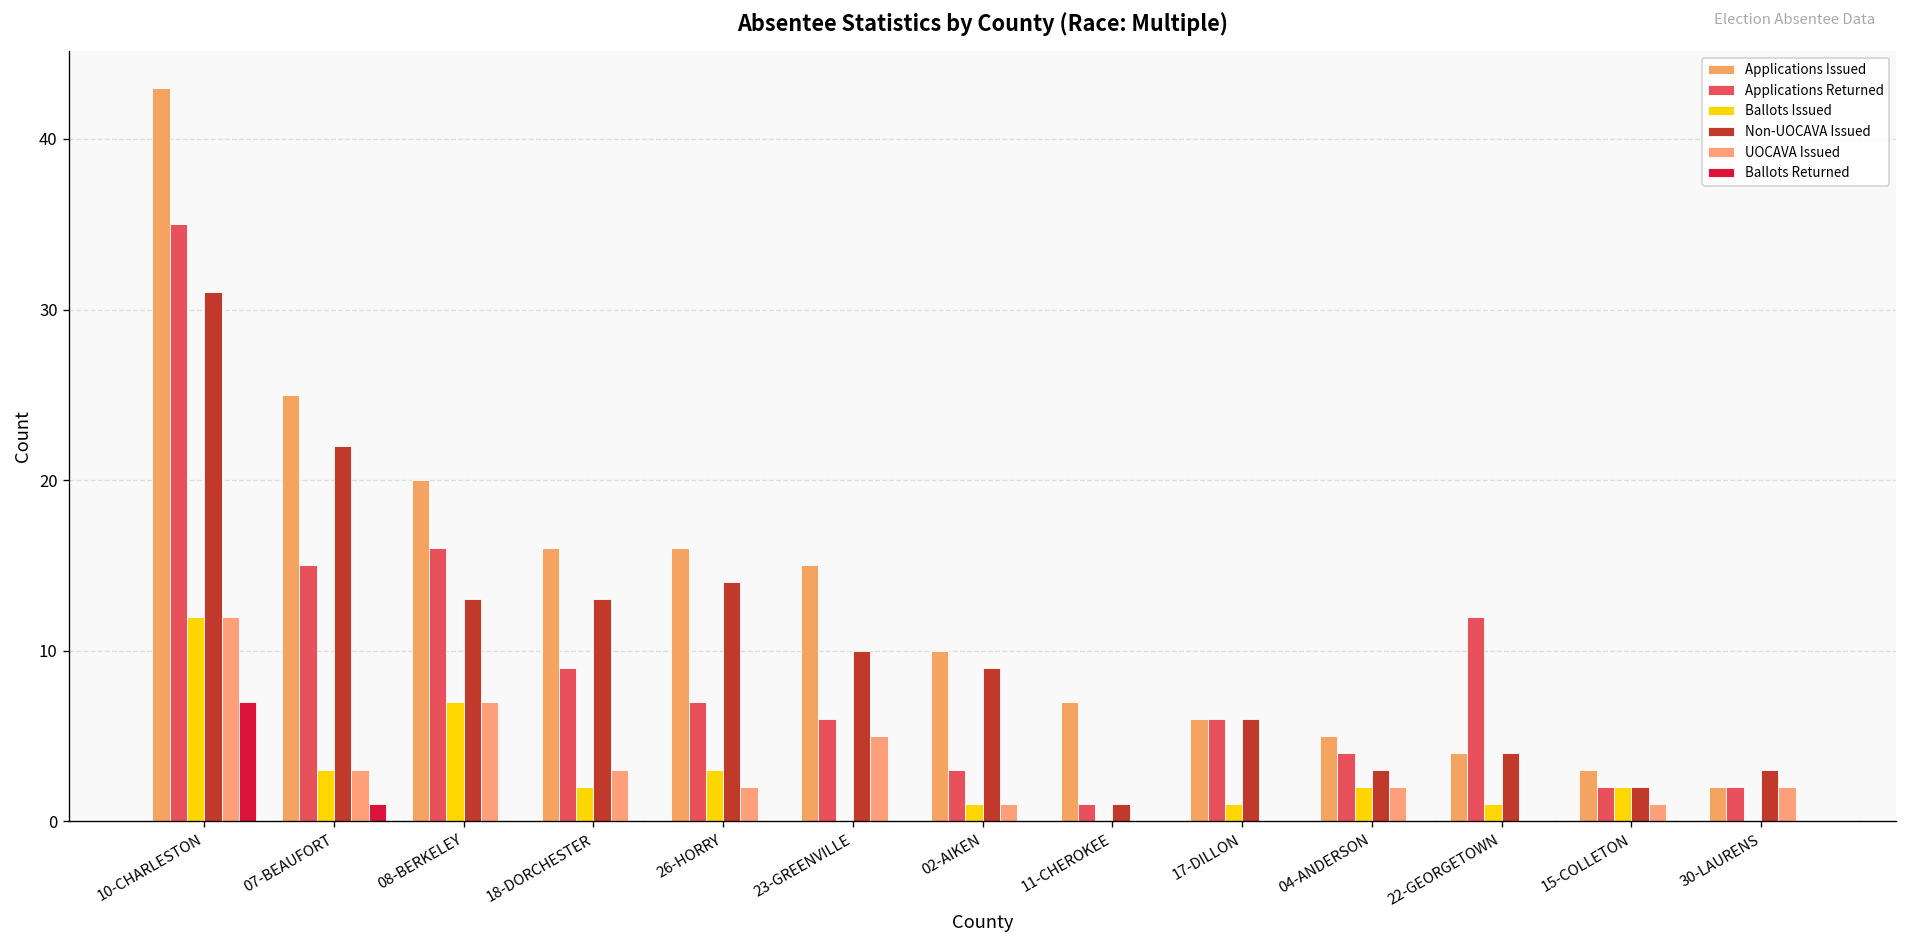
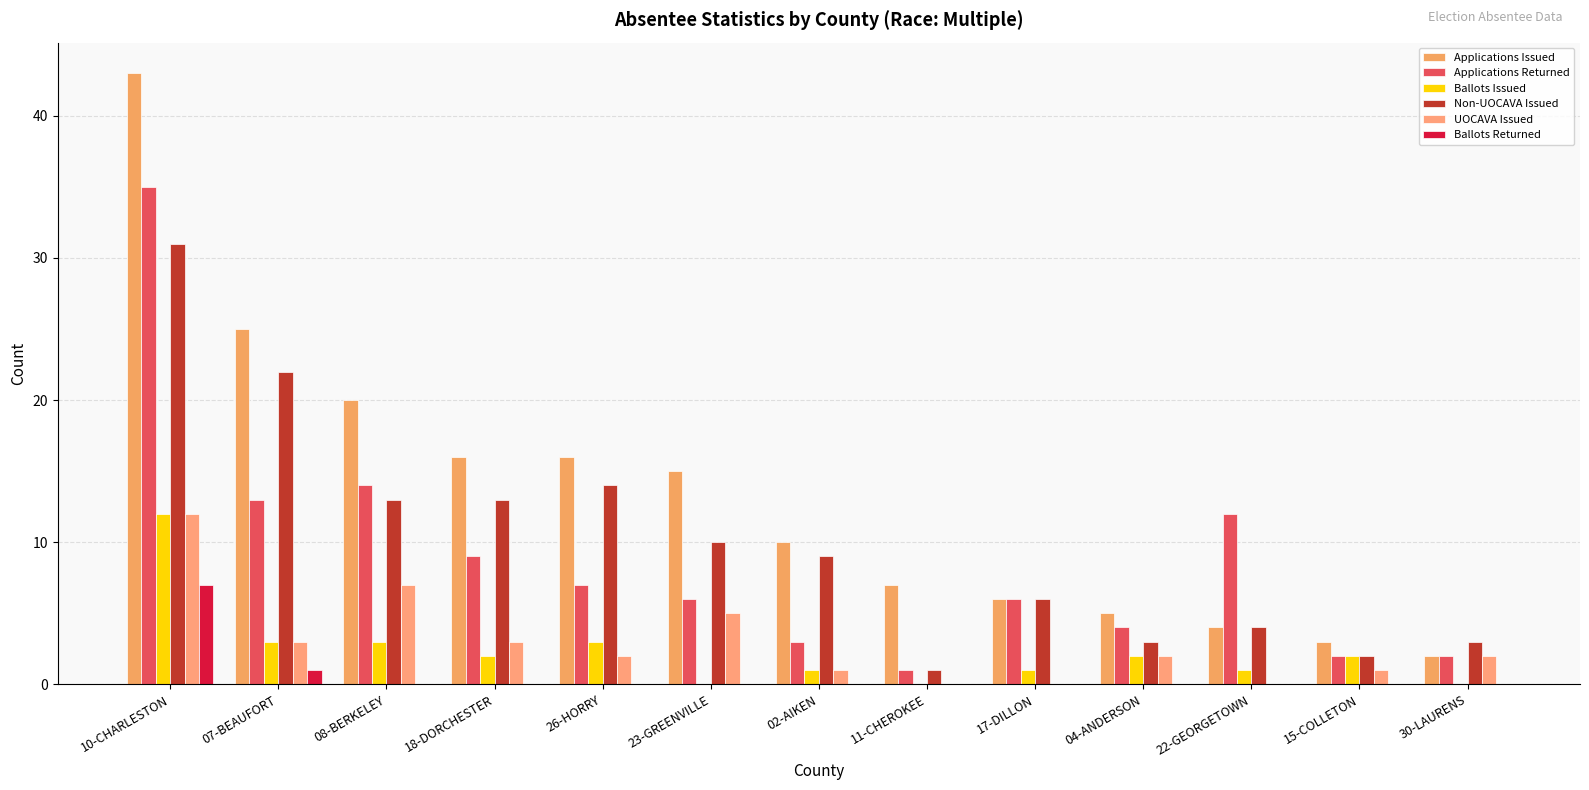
Applications Returned, 07-BEAUFORT: 15 -> 13
Applications Returned, 08-BERKELEY: 16 -> 14
Ballots Issued, 08-BERKELEY: 7 -> 3
